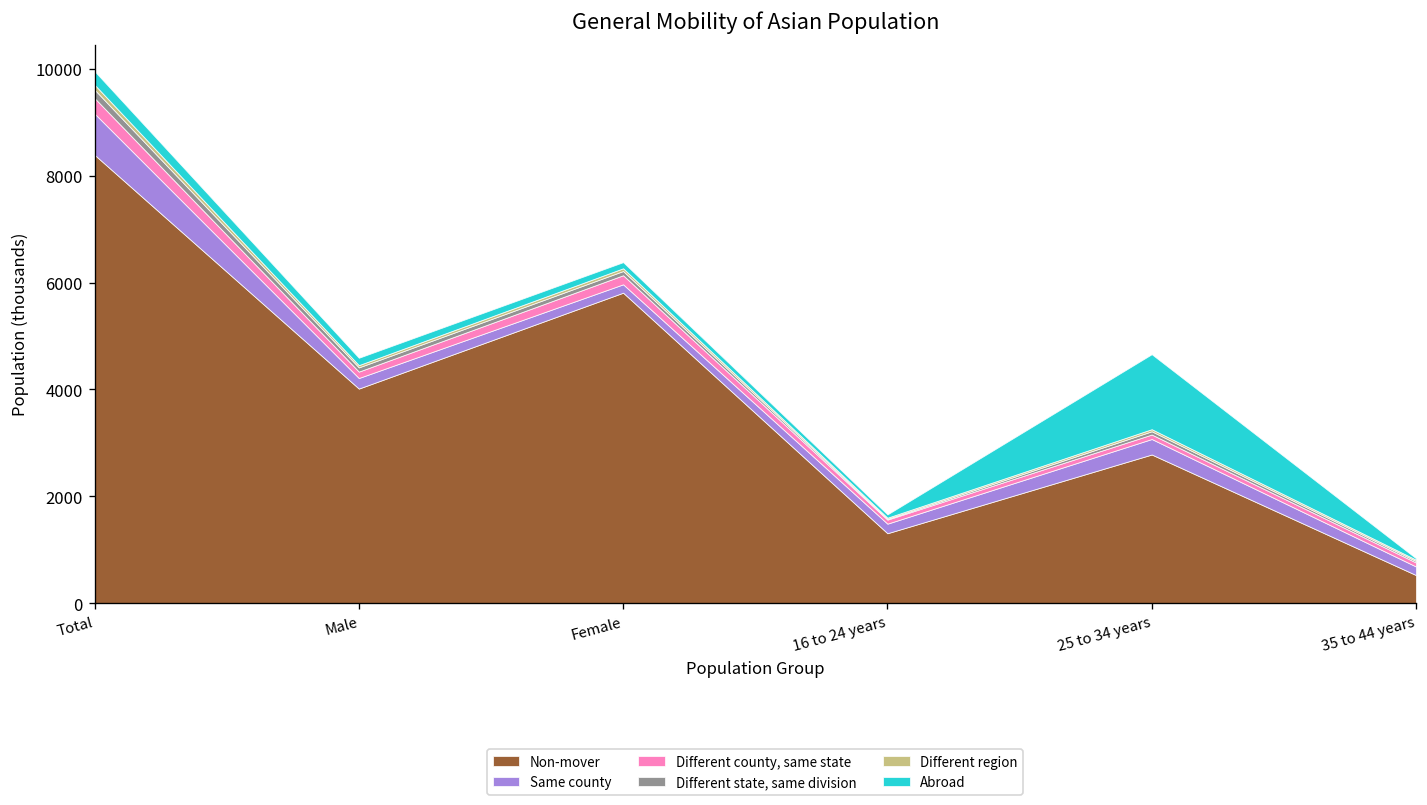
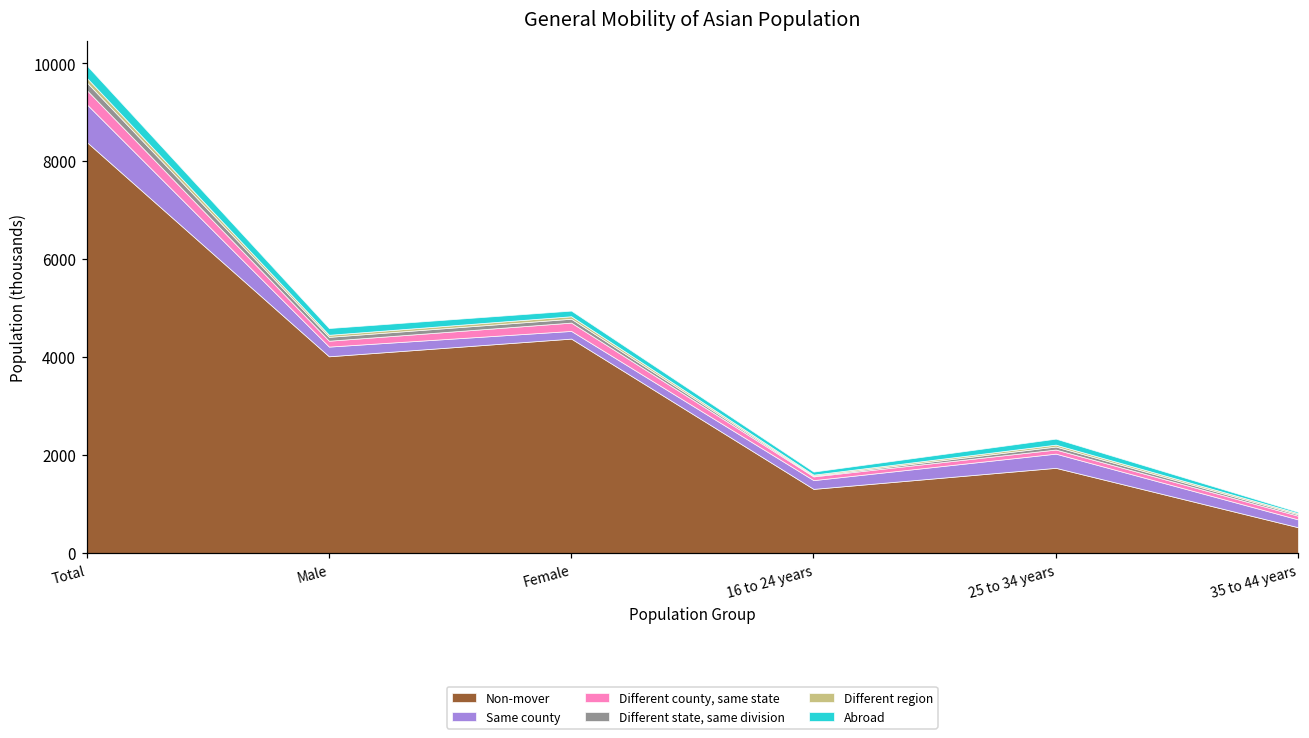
Non-mover, Female: 5800 -> 4400
Non-mover, 25 to 34 years: 2800 -> 1700
Abroad, 25 to 34 years: 1400 -> 100
